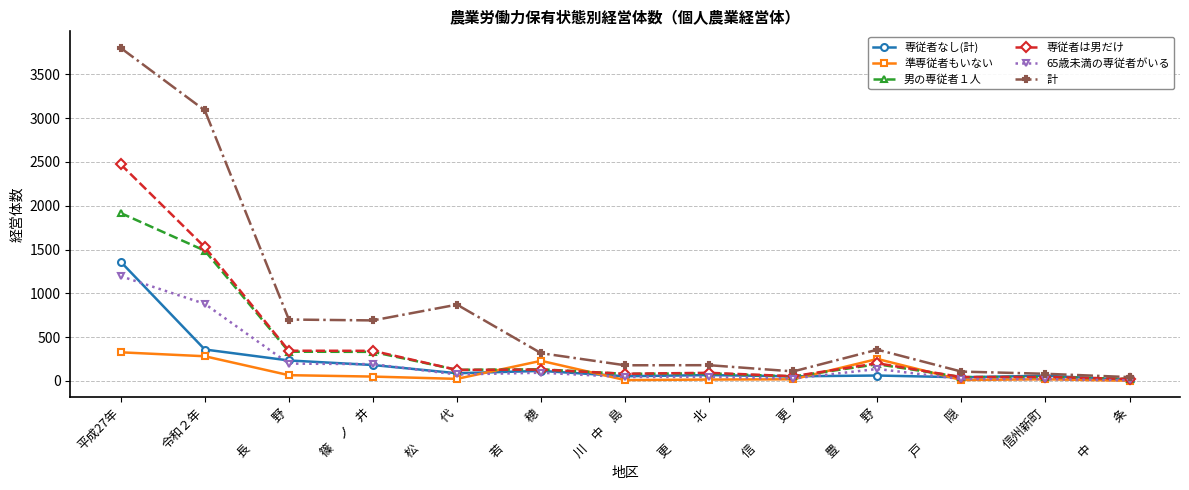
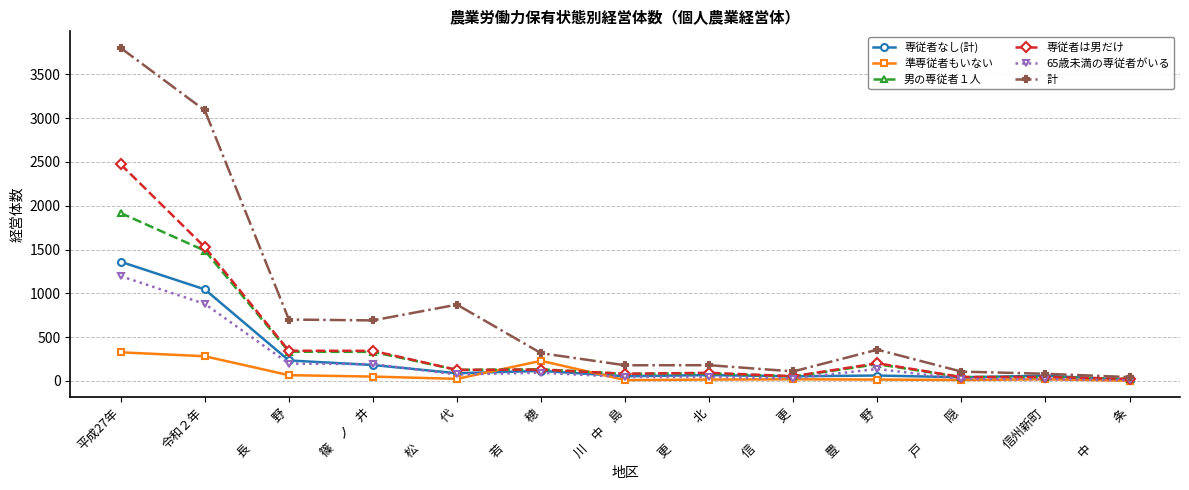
専従者なし(計), 令和２年: 400 -> 1000
準専従者もいない, 豊 野: 300 -> 0
